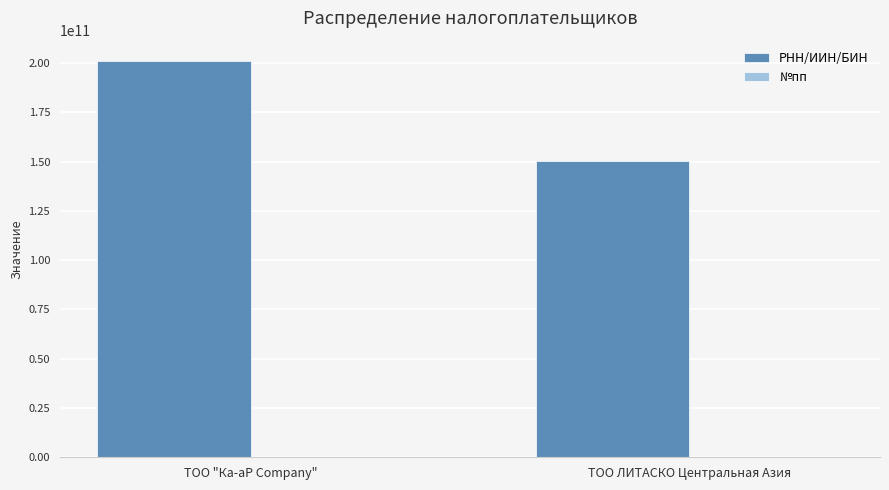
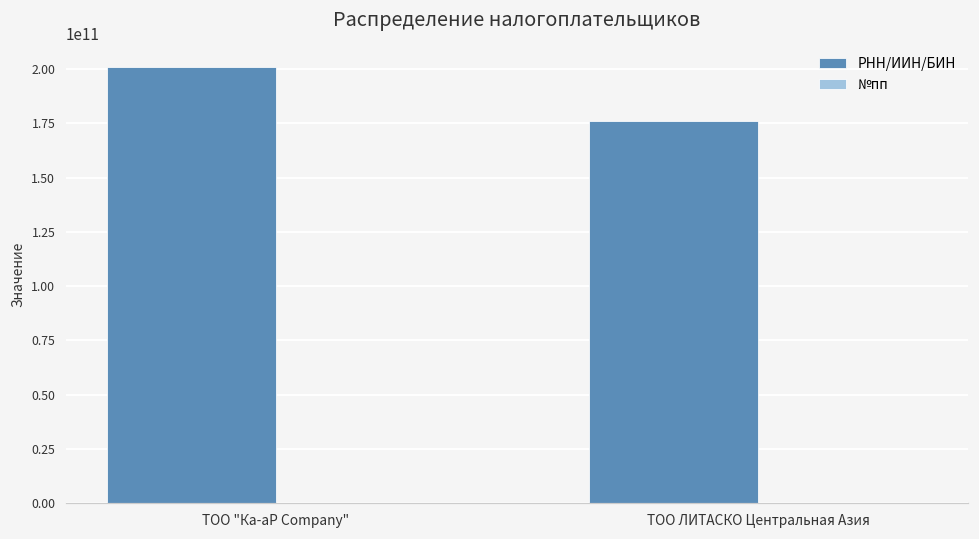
РНН/ИИН/БИН, ТОО ЛИТАСКО Центральная Азия: 150000000000 -> 176000000000
